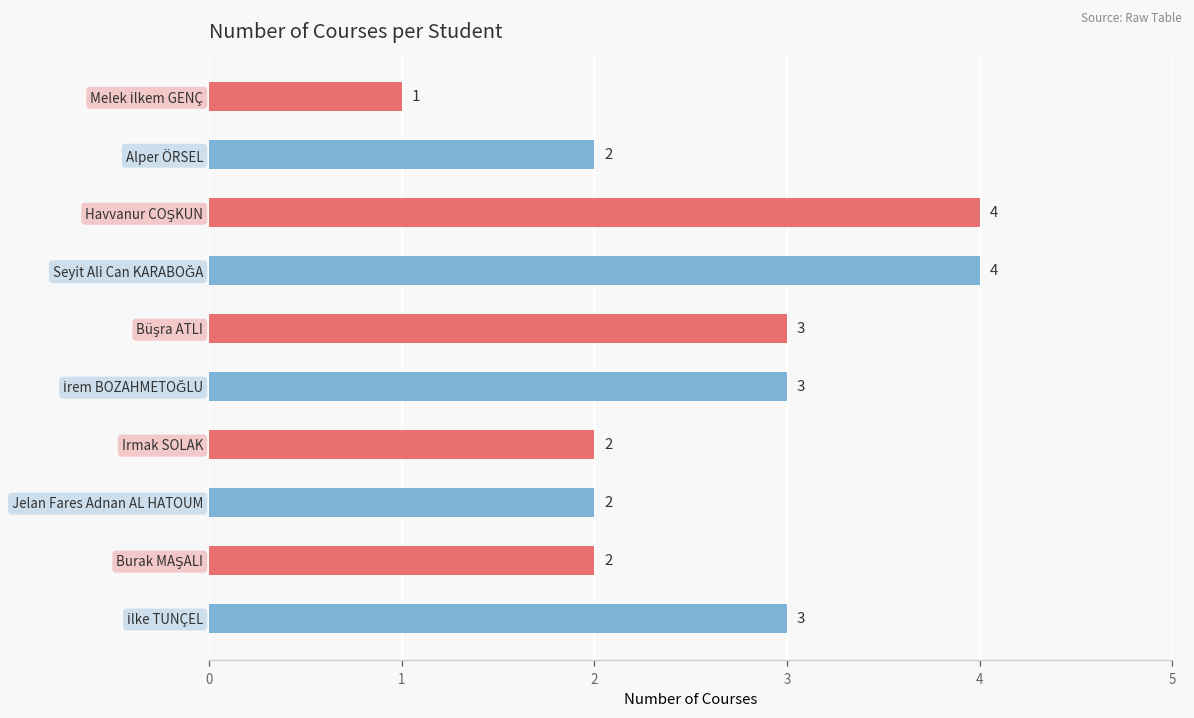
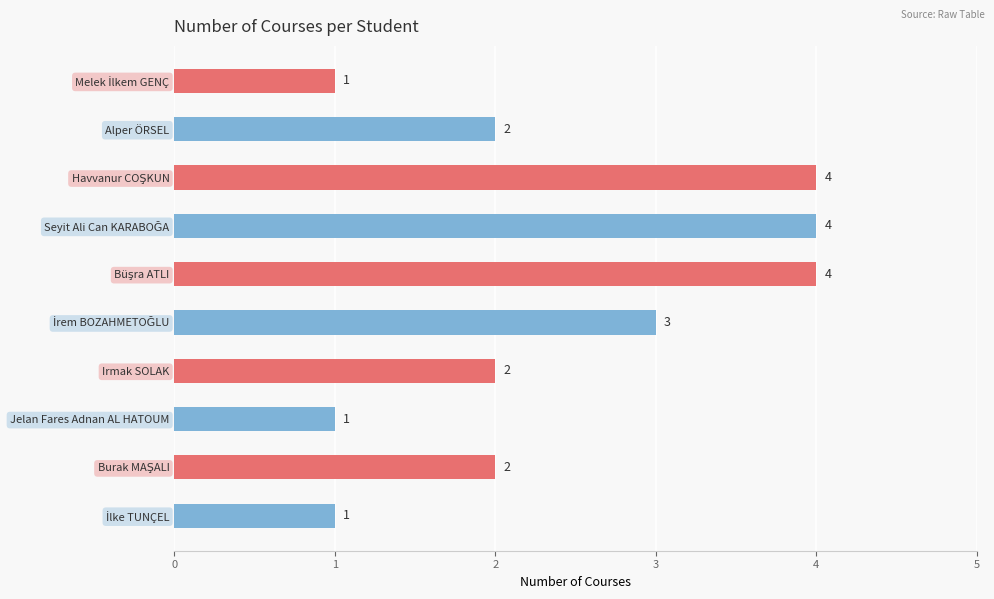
Büşra ATLI: 3 -> 4
Jelan Fares Adnan AL HATOUM: 2 -> 1
İlke TUNÇEL: 3 -> 1
